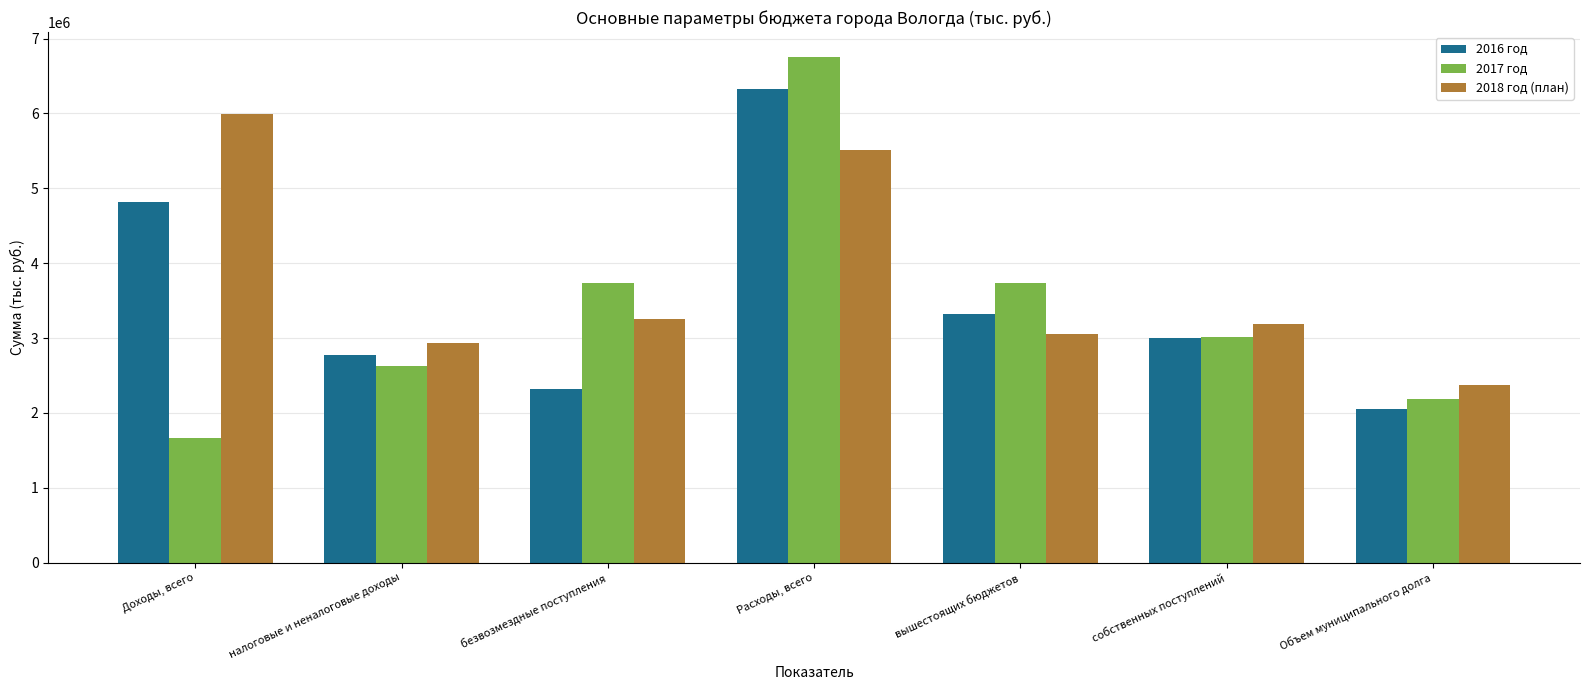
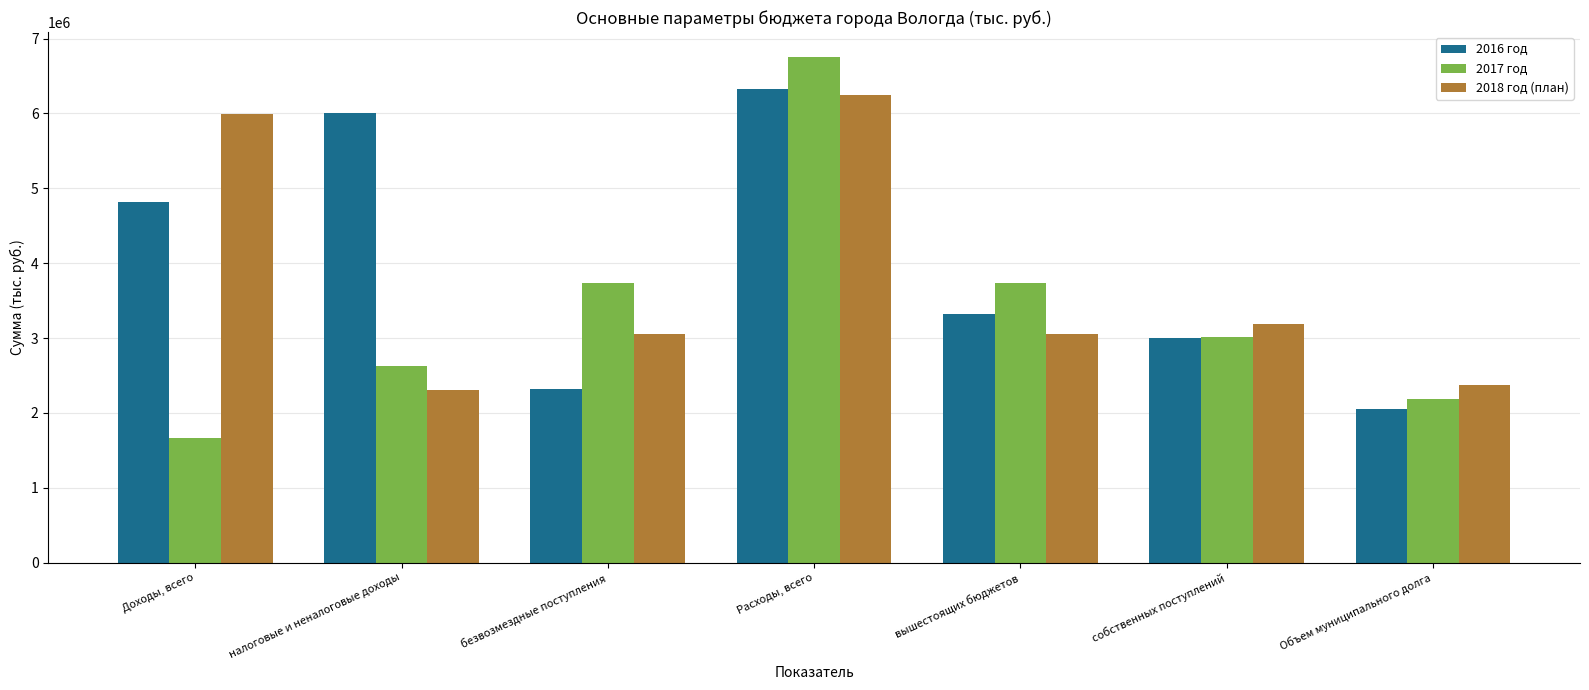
2016 год, налоговые и неналоговые доходы: 2800000 -> 6000000
2018 год (план), налоговые и неналоговые доходы: 2900000 -> 2300000
2018 год (план), безвозмездные поступления: 3300000 -> 3100000
2018 год (план), Расходы, всего: 5500000 -> 6200000
